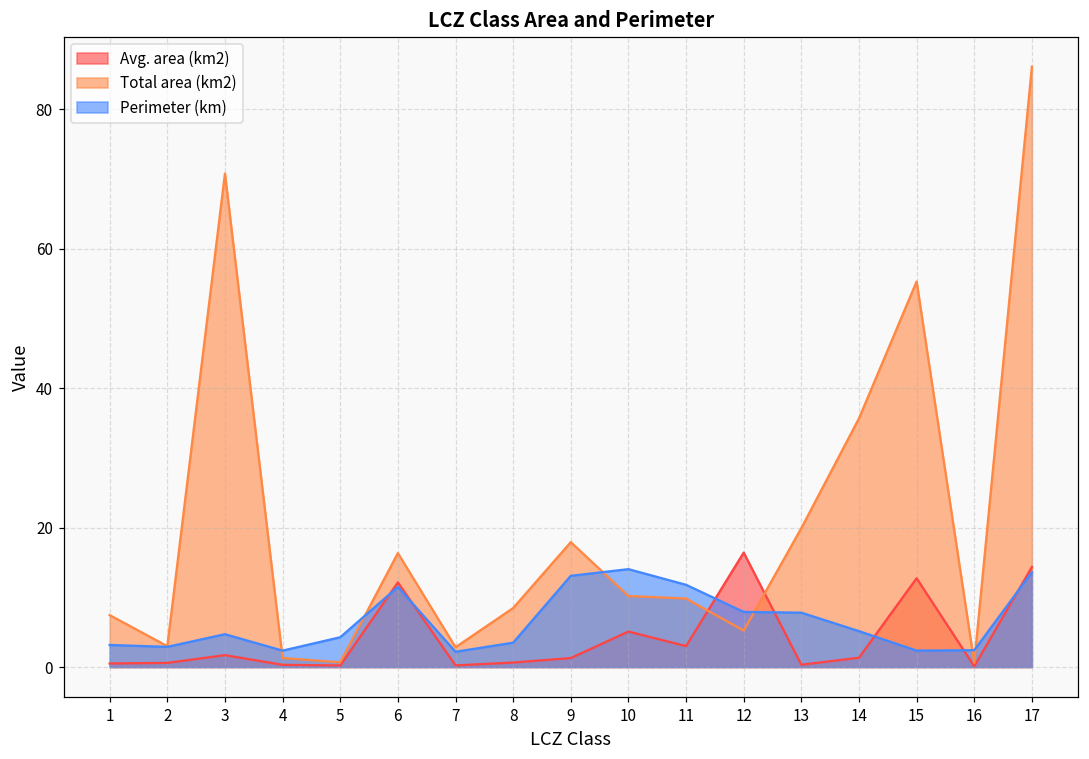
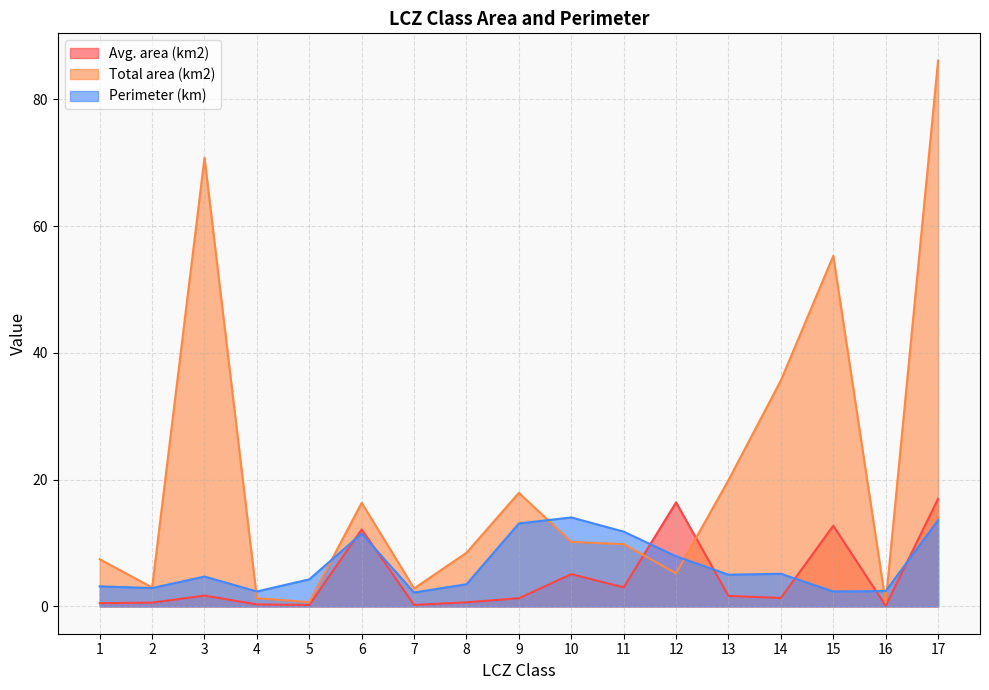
Avg. area (km2), 13: 0 -> 2
Perimeter (km), 13: 8 -> 5
Avg. area (km2), 17: 14 -> 17
